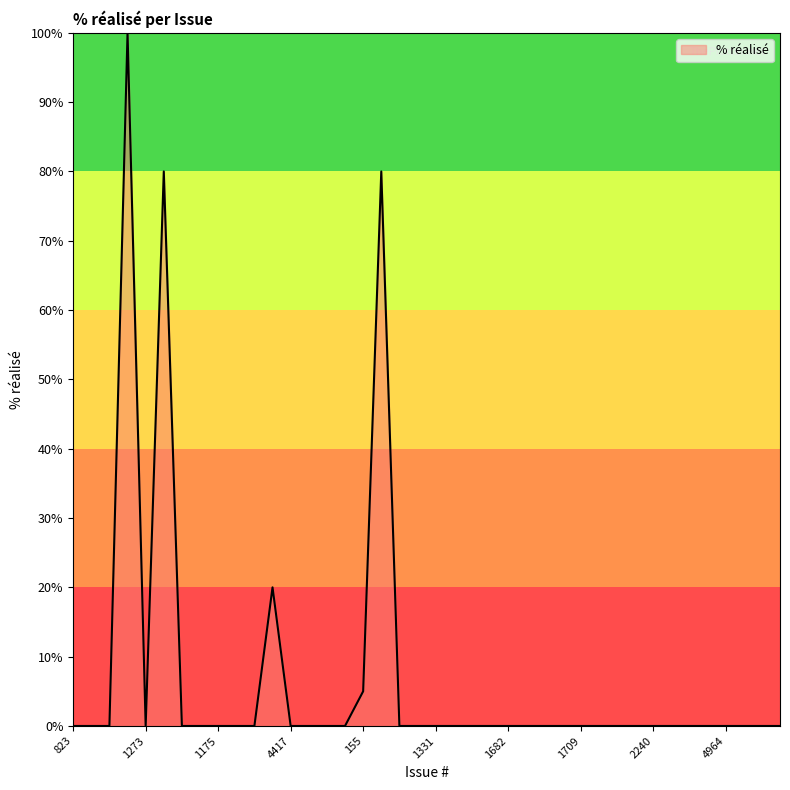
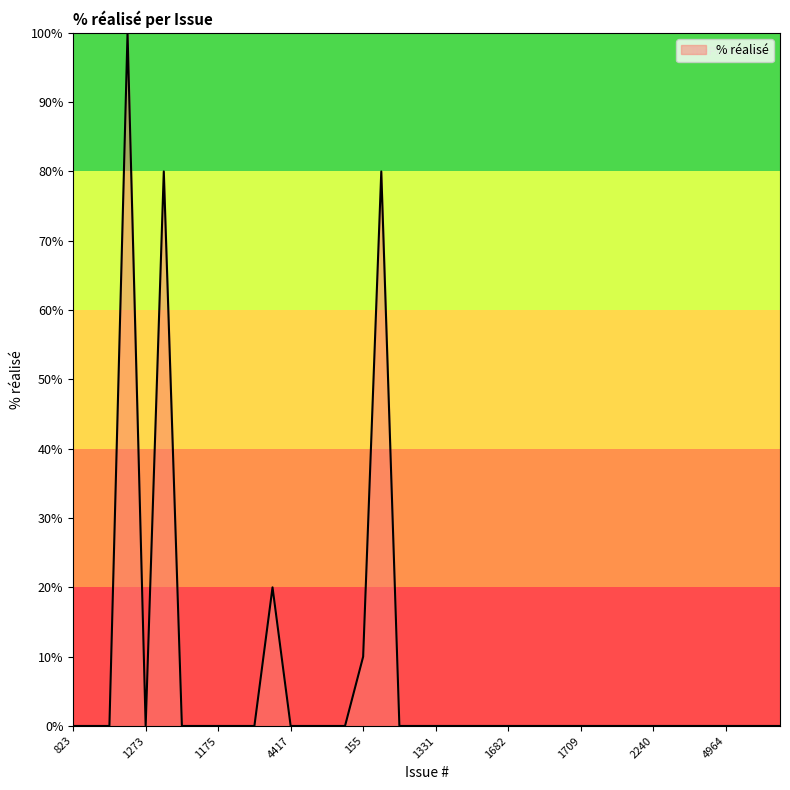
155: 5% -> 10%
